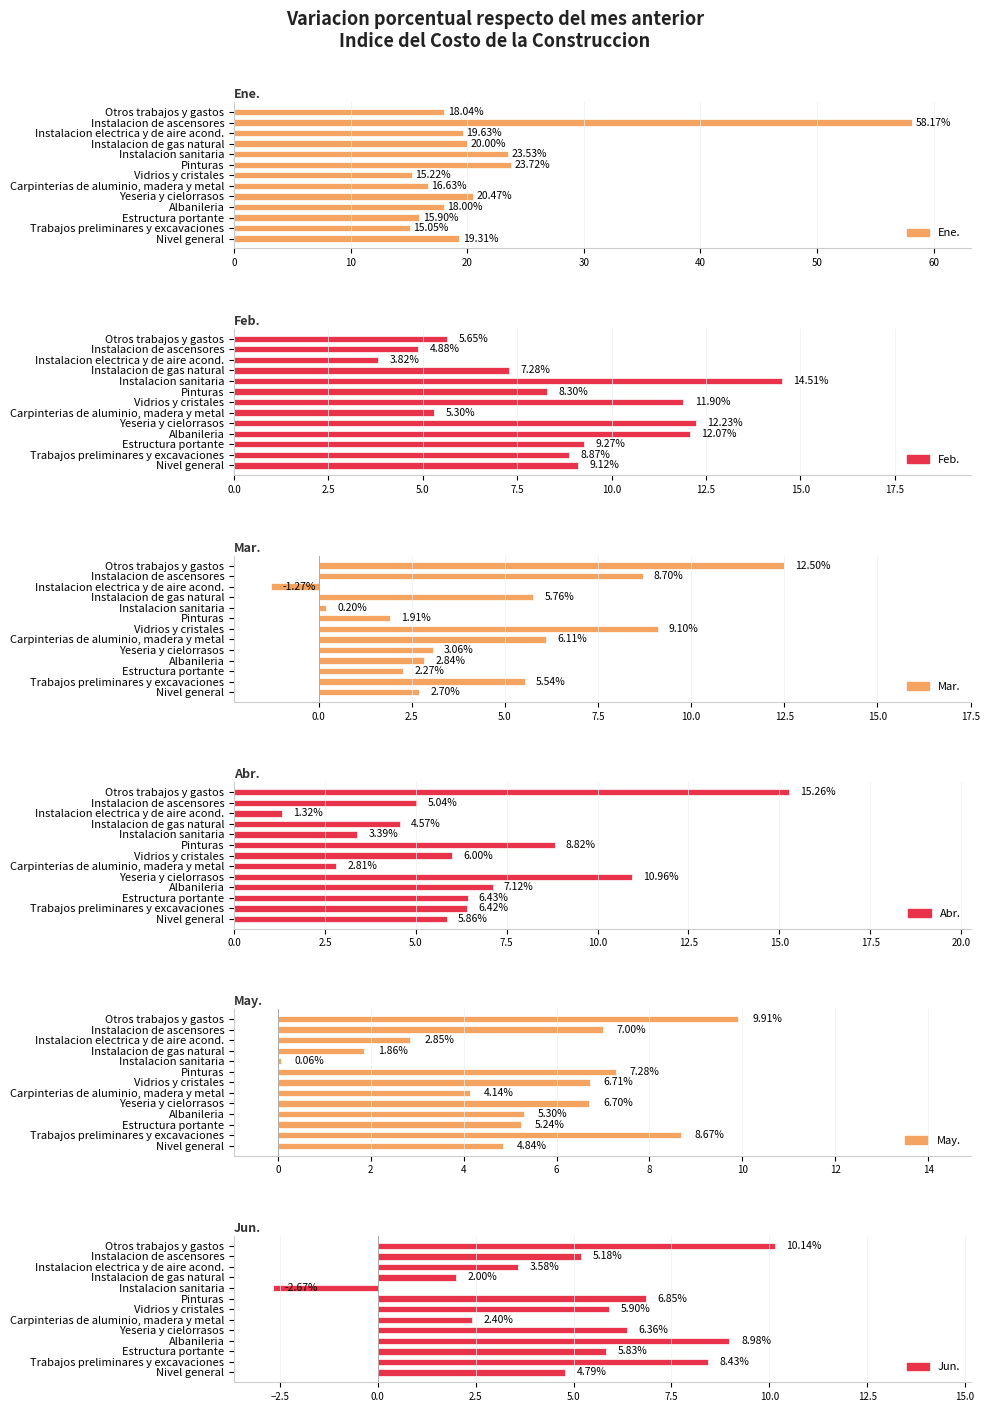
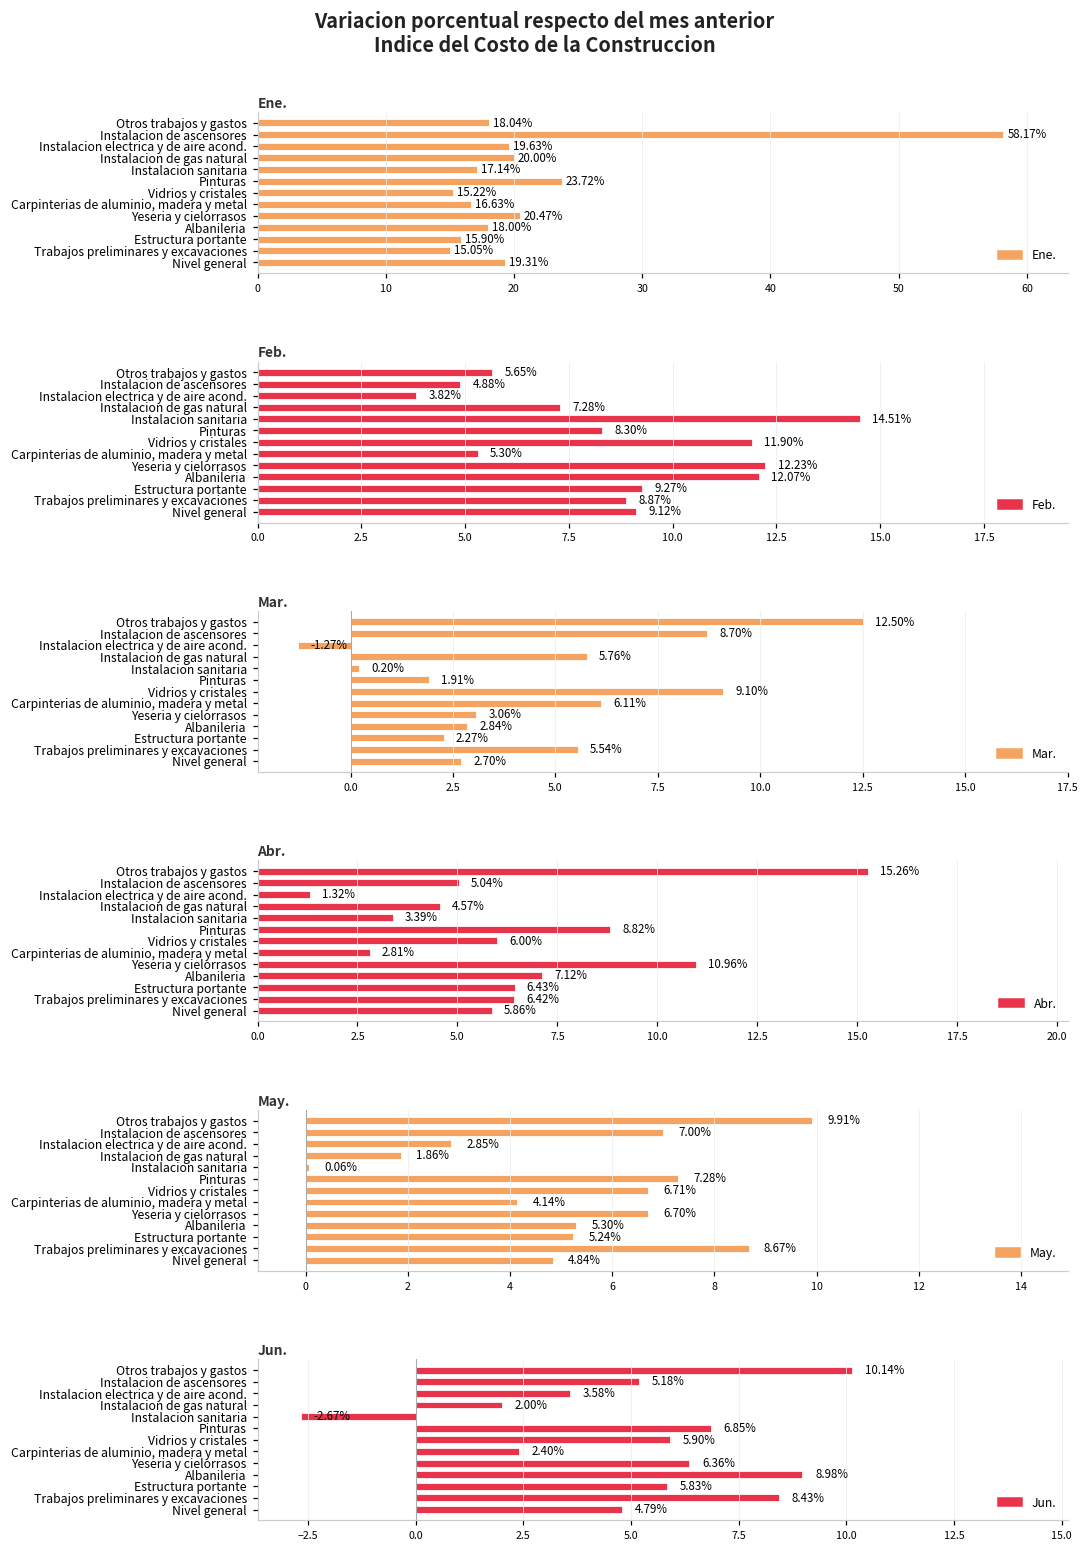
Ene., Instalacion sanitaria: 23.53% -> 17.14%
